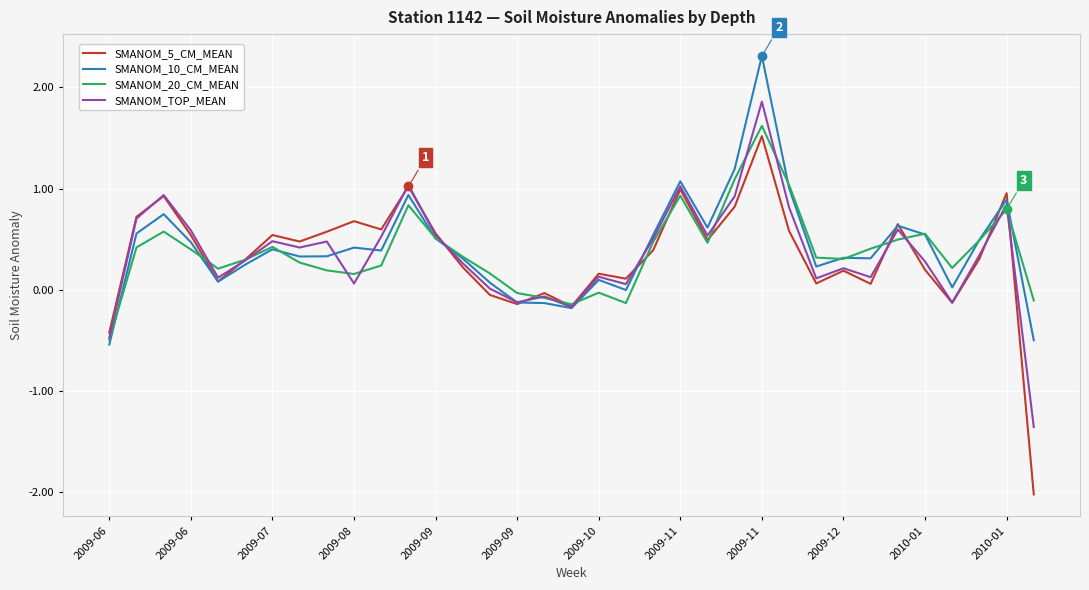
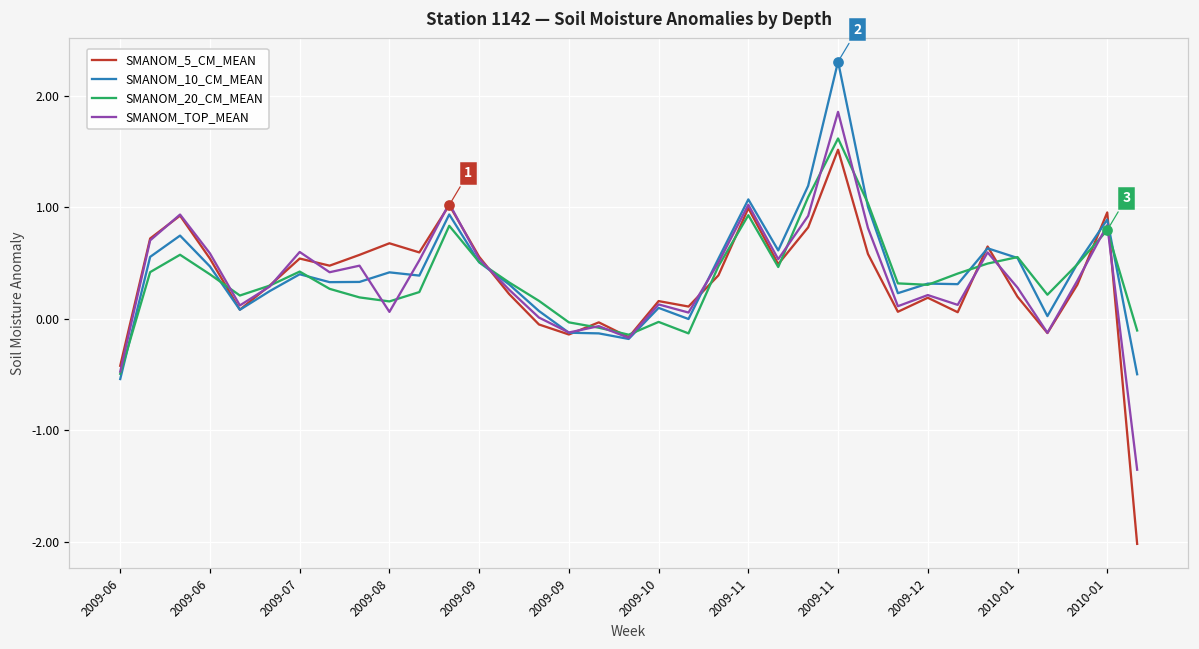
SMANOM_TOP_MEAN, 2009-07: 0.48 -> 0.60
